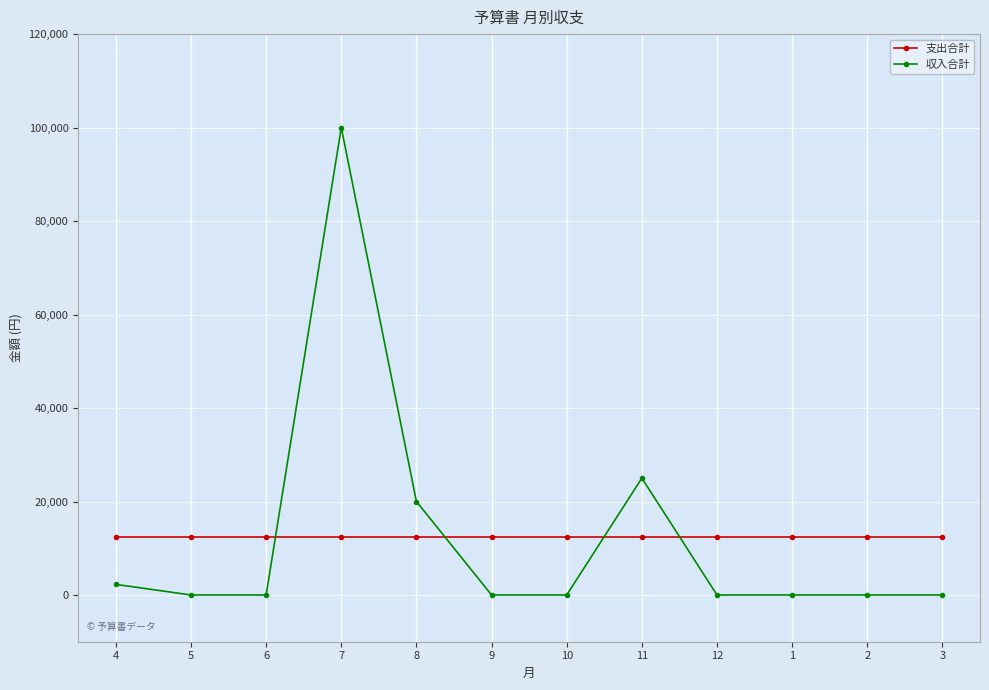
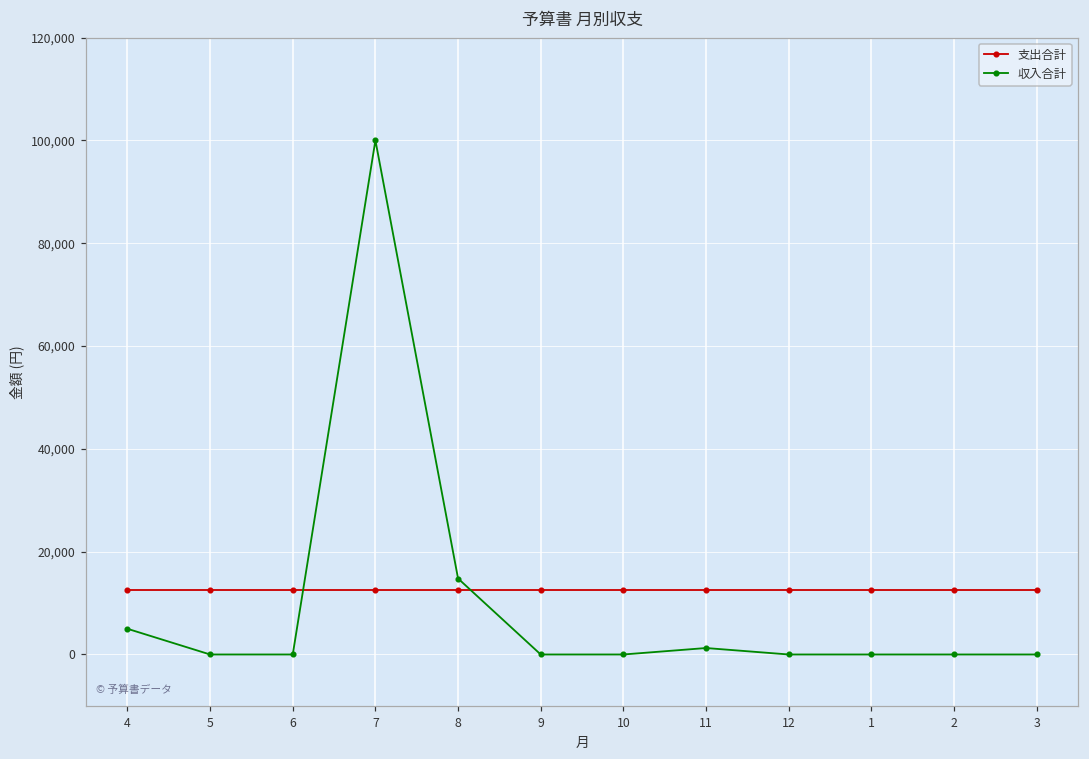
収入合計, 4: 2,000 -> 5,000
収入合計, 8: 20,000 -> 15,000
収入合計, 11: 25,000 -> 1,000
